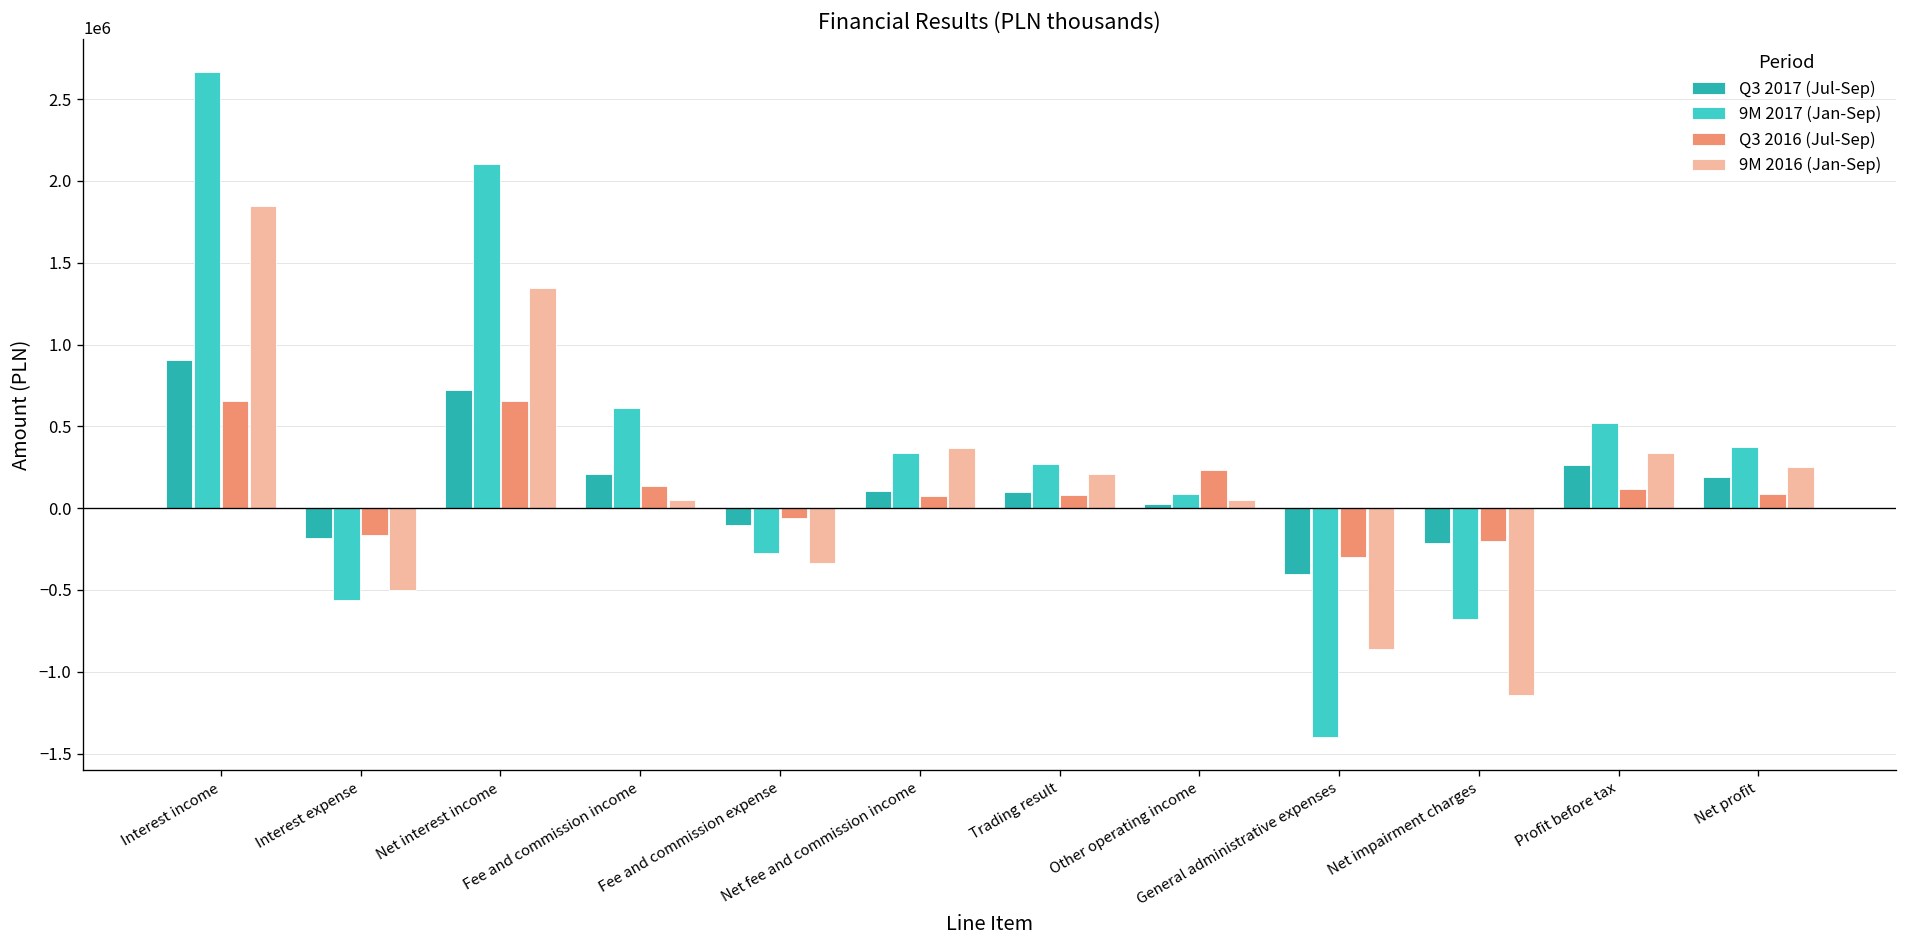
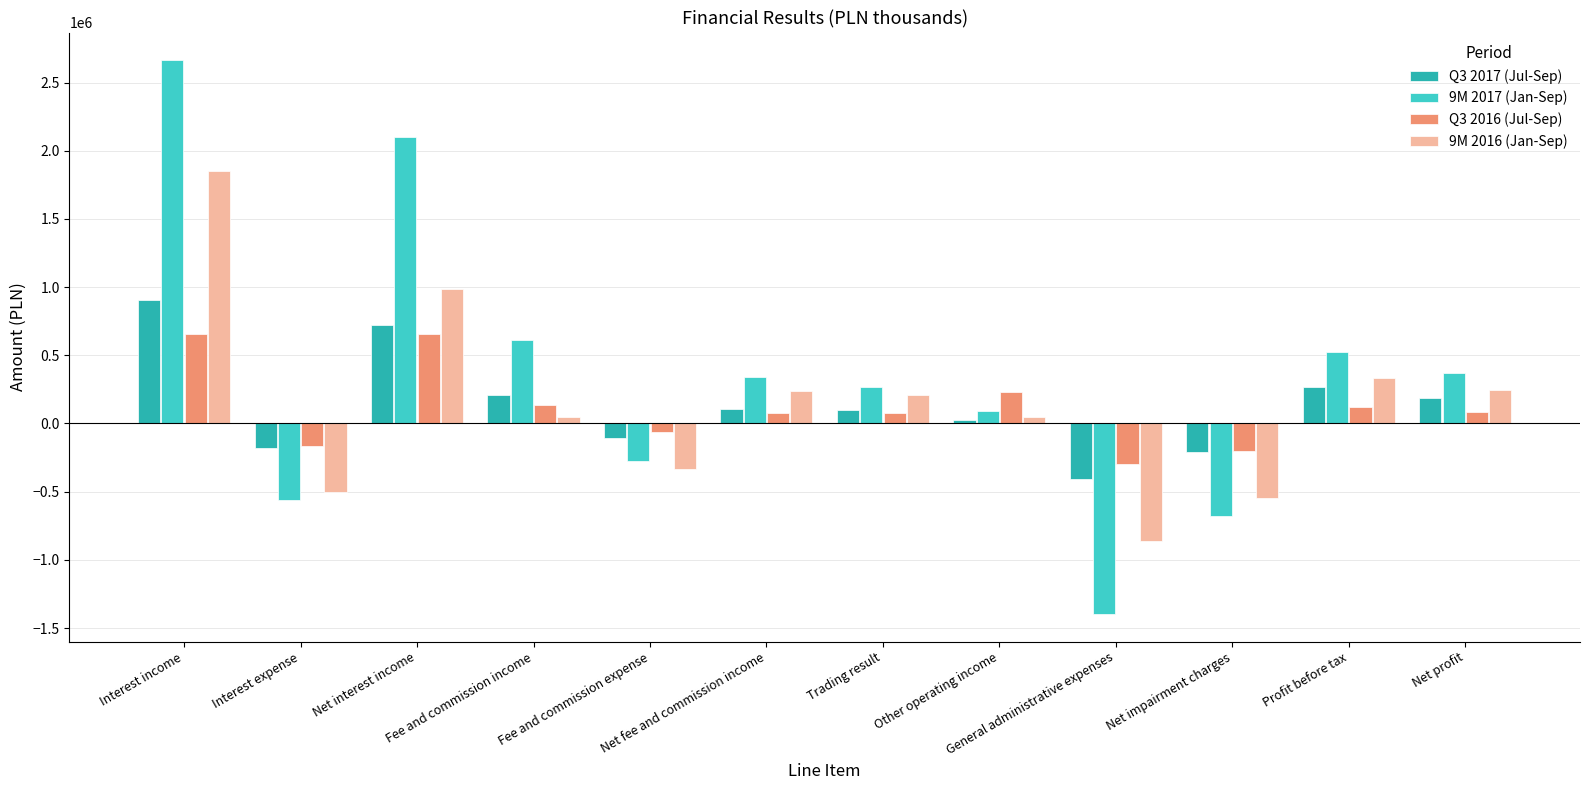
9M 2016 (Jan-Sep), Net interest income: 1350000 -> 990000
9M 2016 (Jan-Sep), Net fee and commission income: 370000 -> 240000
9M 2016 (Jan-Sep), Net impairment charges: -1140000 -> -550000
